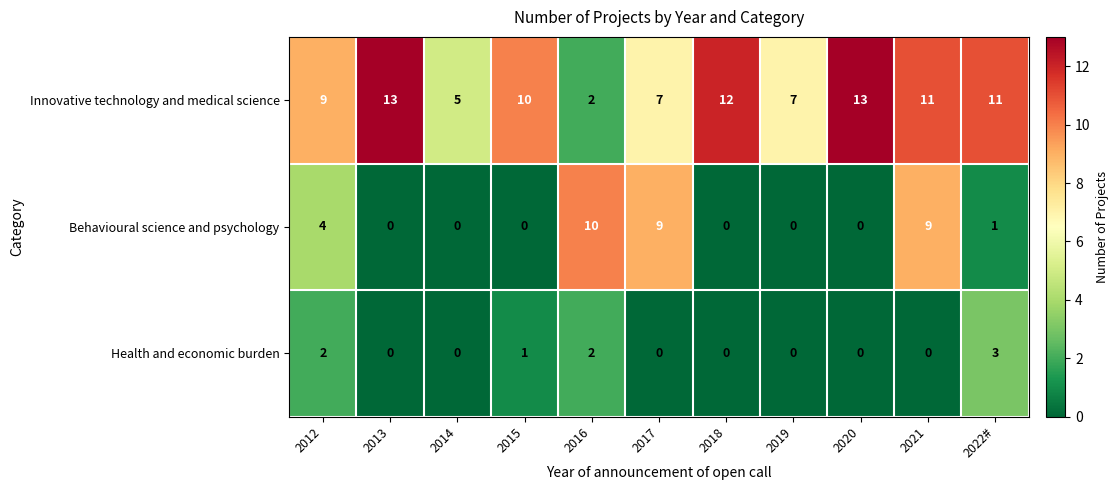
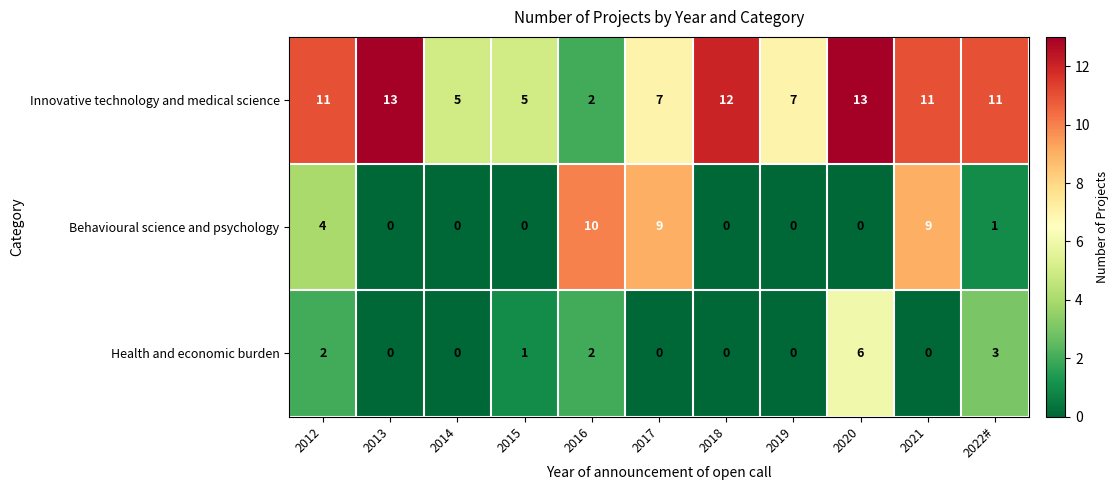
Innovative technology and medical science, 2012: 9 -> 11
Innovative technology and medical science, 2015: 10 -> 5
Health and economic burden, 2020: 0 -> 6
